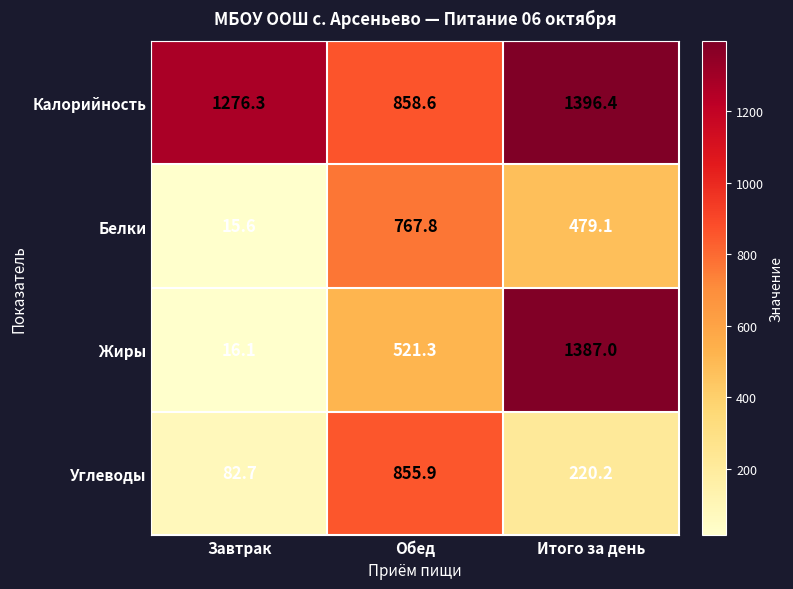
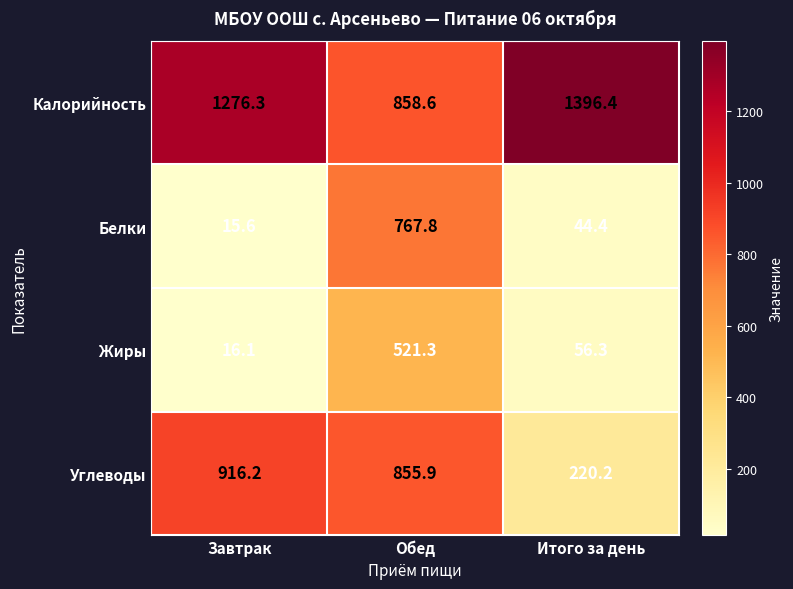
Белки, Итого за день: 479.1 -> 44.4
Жиры, Итого за день: 1387.0 -> 56.3
Углеводы, Завтрак: 82.7 -> 916.2
